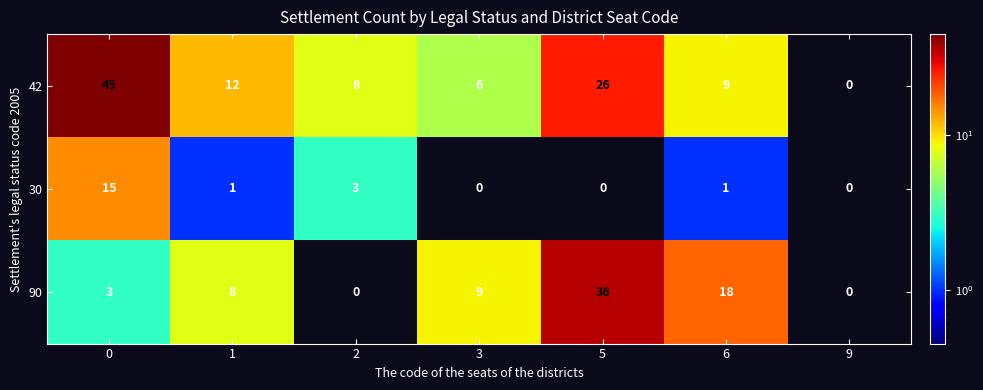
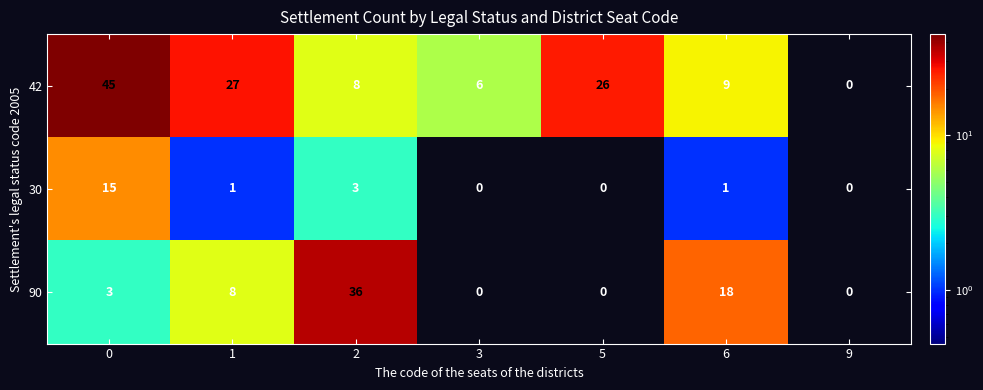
42, 1: 12 -> 27
90, 2: 0 -> 36
90, 3: 9 -> 0
90, 5: 36 -> 0
